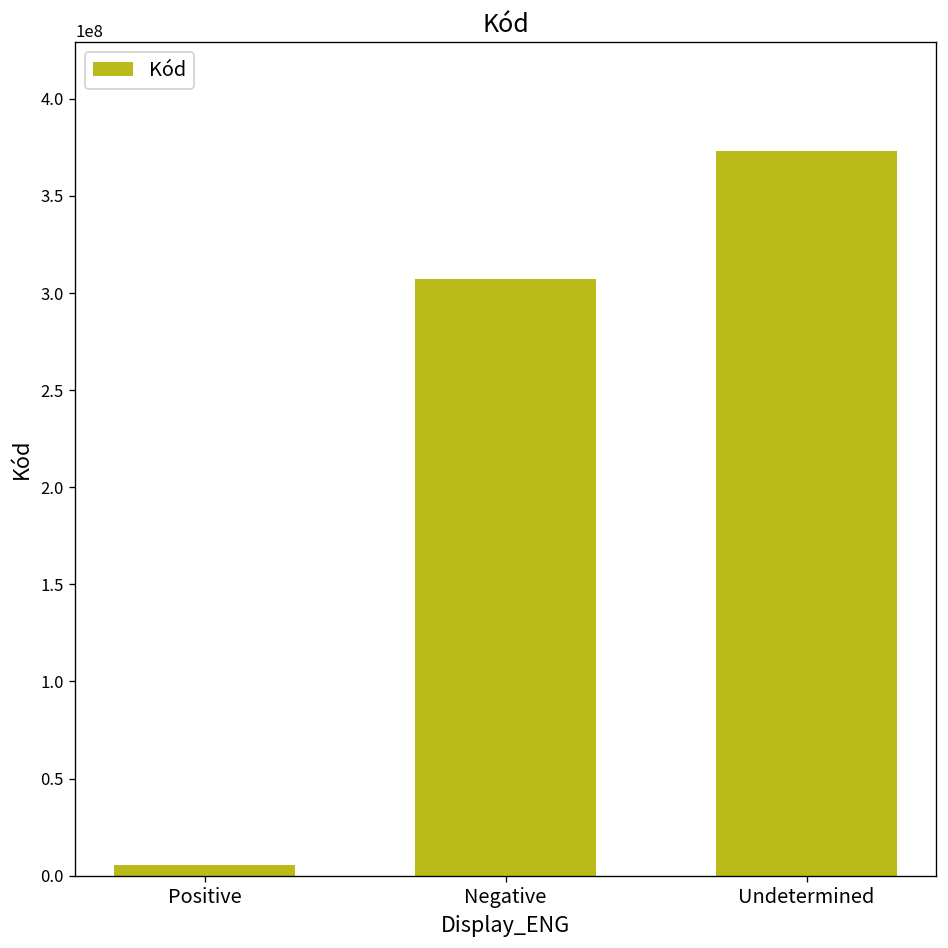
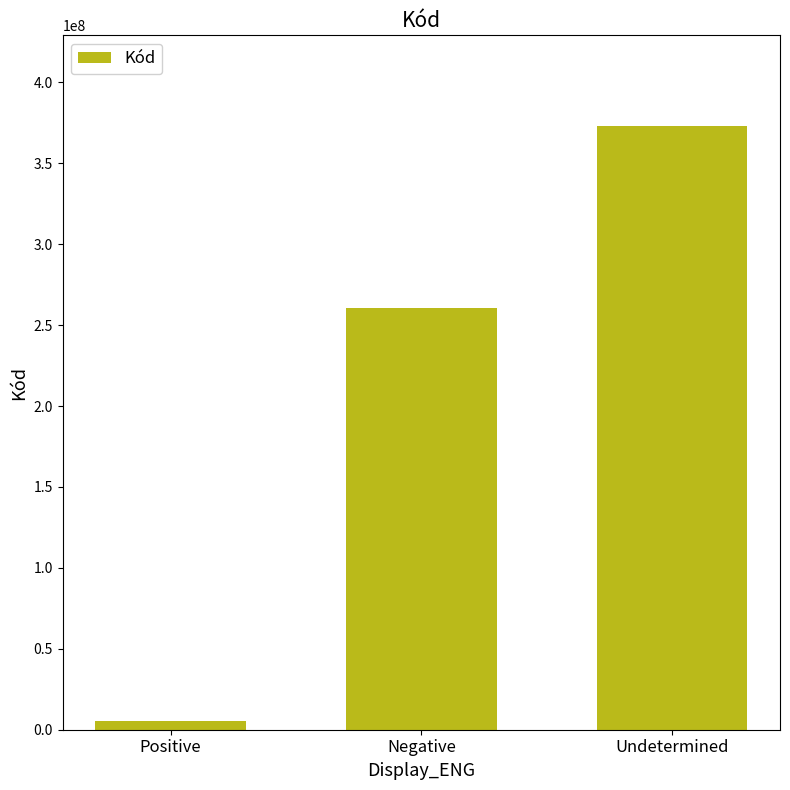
Negative: 307000000 -> 260000000
